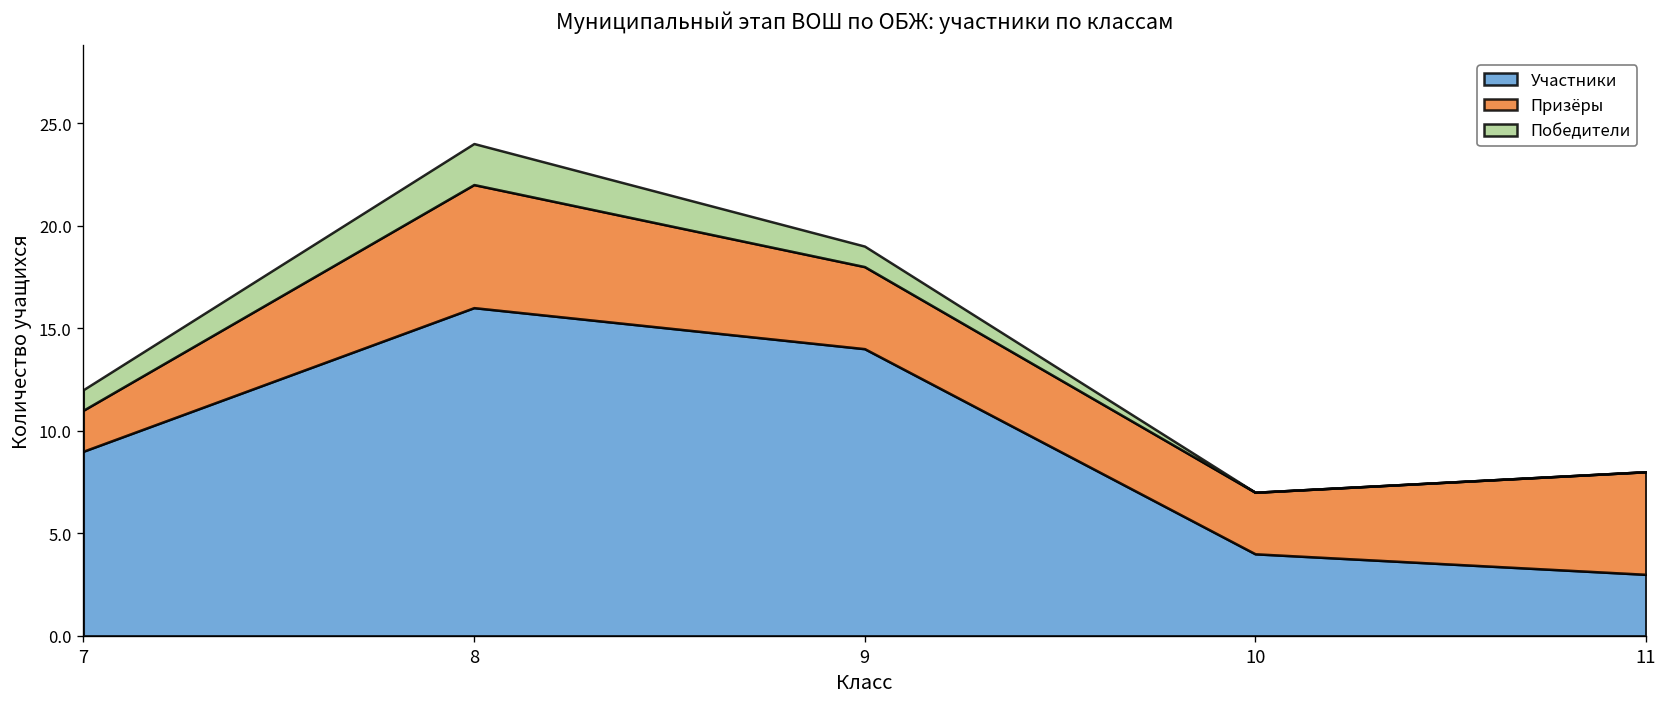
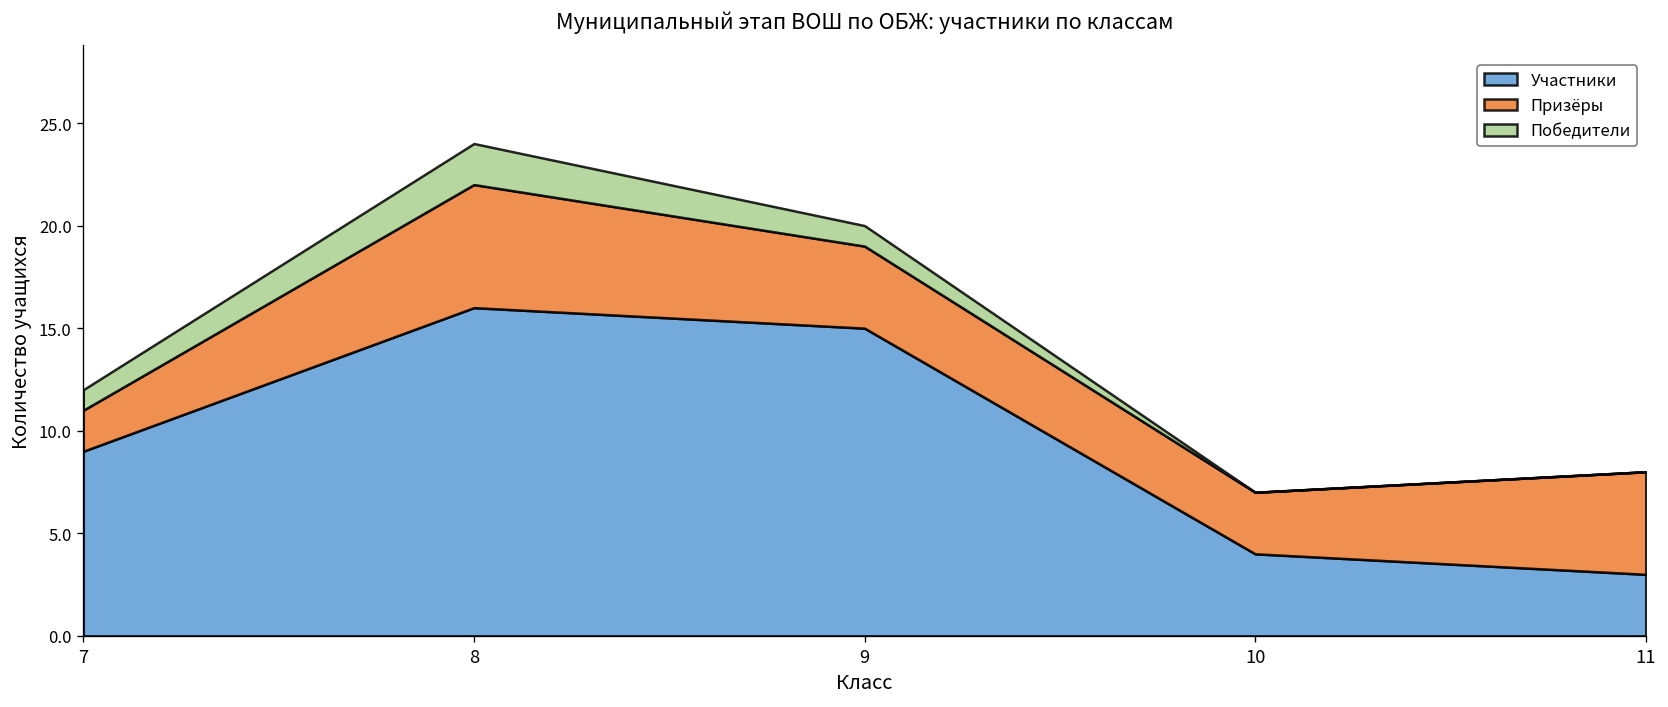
Участники, 9: 14 -> 15
